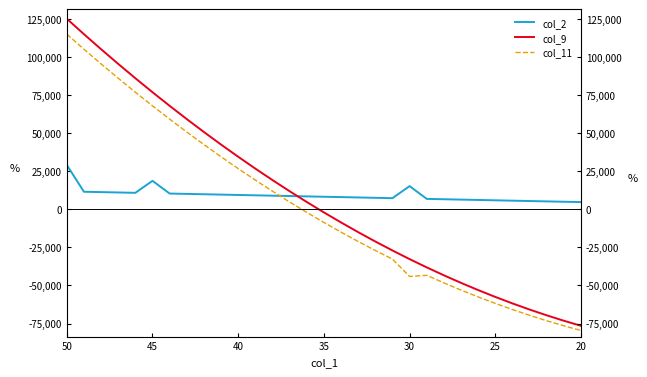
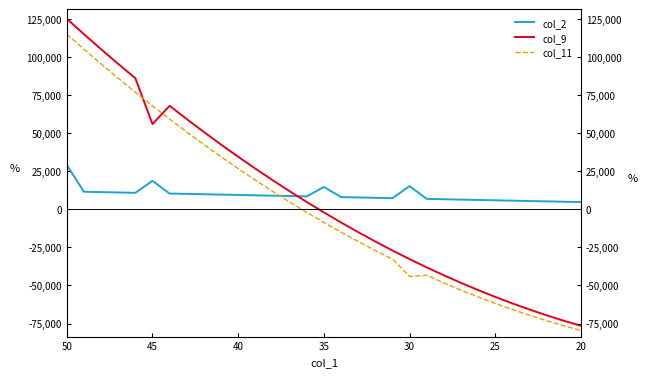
col_9, 45: 77,000 -> 56,000
col_2, 35: 8,000 -> 15,000
